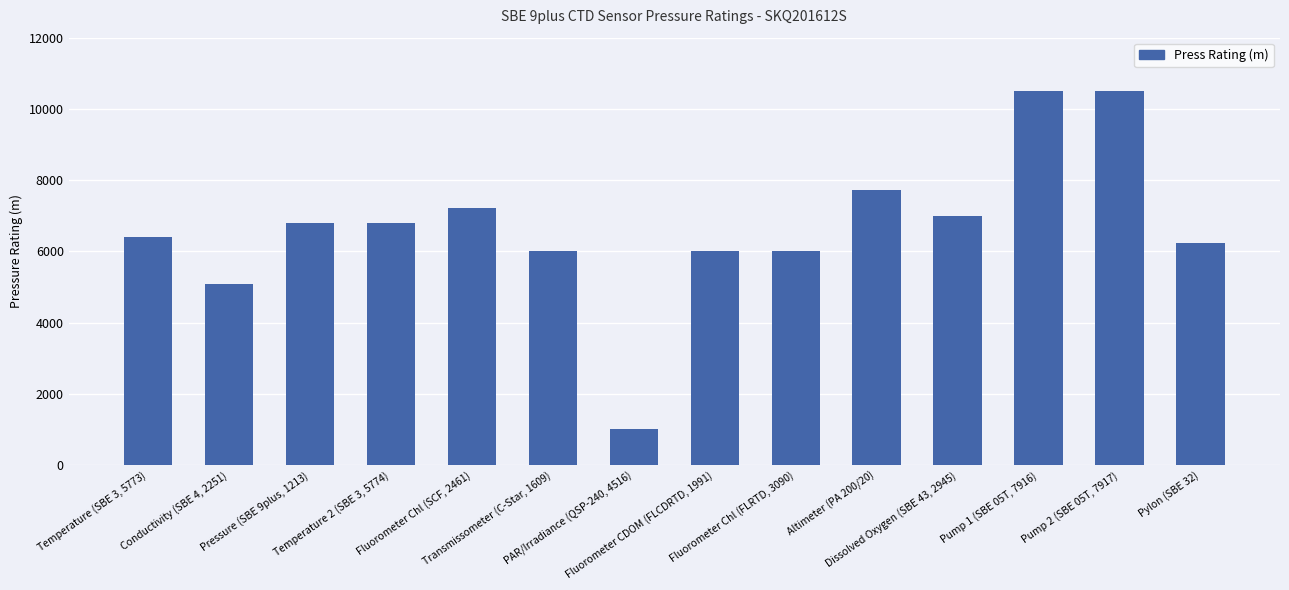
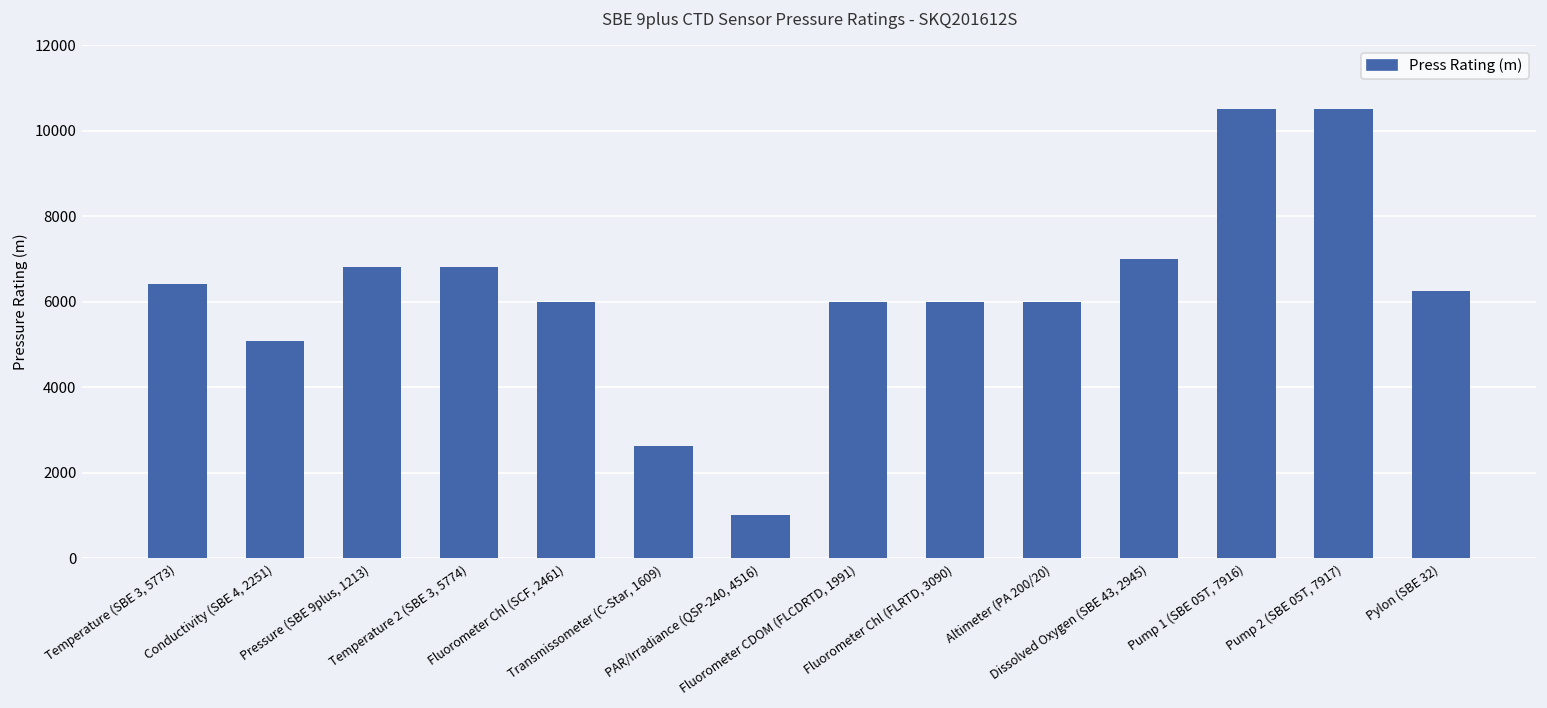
Fluorometer Chl (SCF, 2461): 7200 -> 6000
Transmissometer (C-Star, 1609): 6000 -> 2600
Altimeter (PA 200/20): 7700 -> 6000
